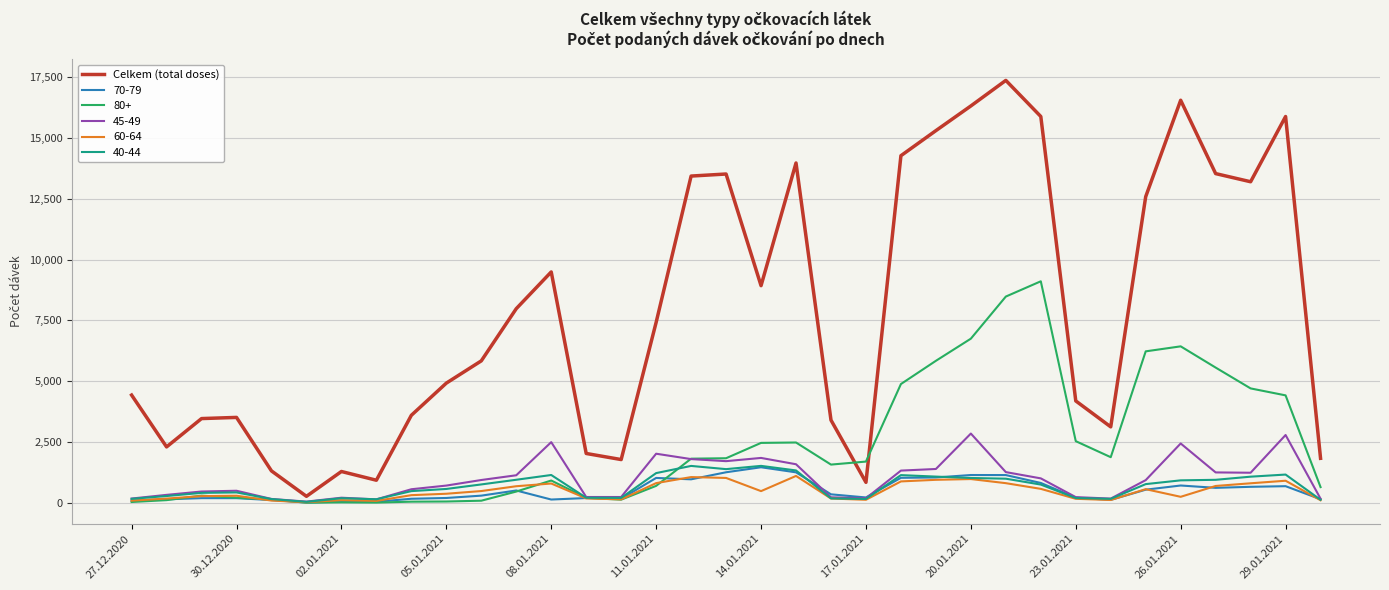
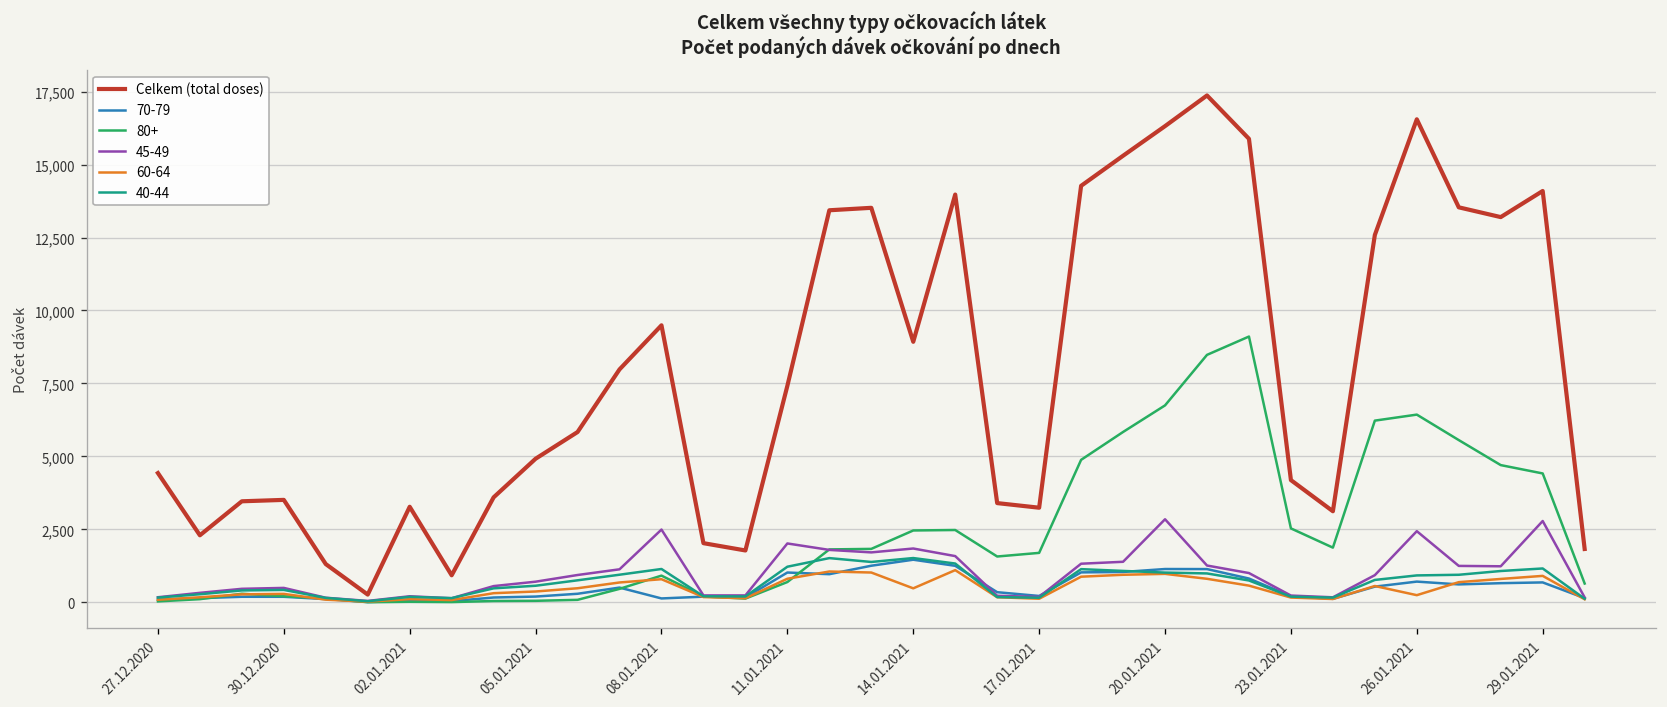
Celkem (total doses), 02.01.2021: 1,300 -> 3,300
Celkem (total doses), 17.01.2021: 800 -> 3,200
Celkem (total doses), 29.01.2021: 15,900 -> 14,100
